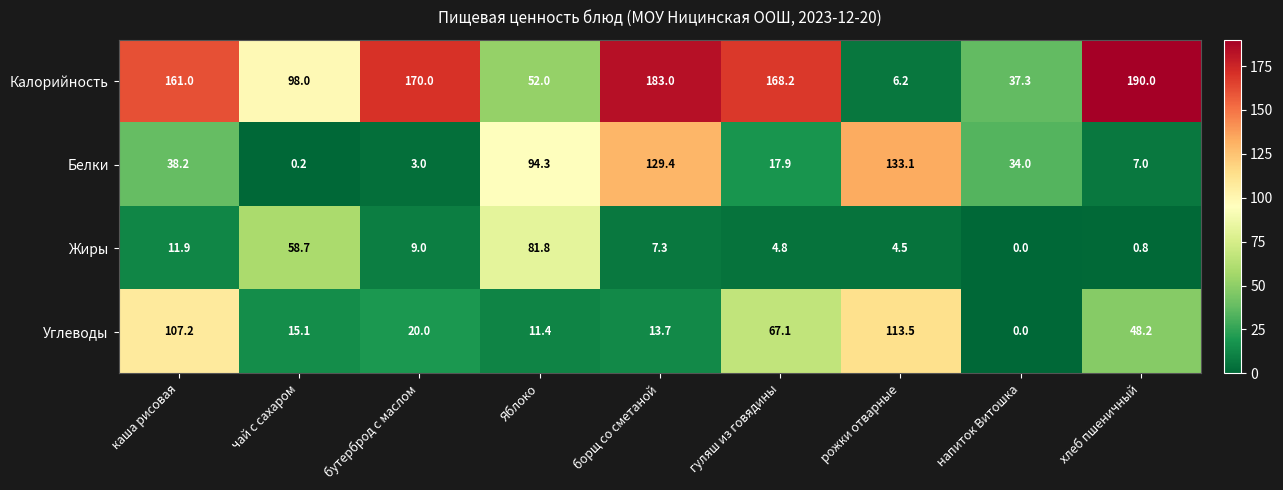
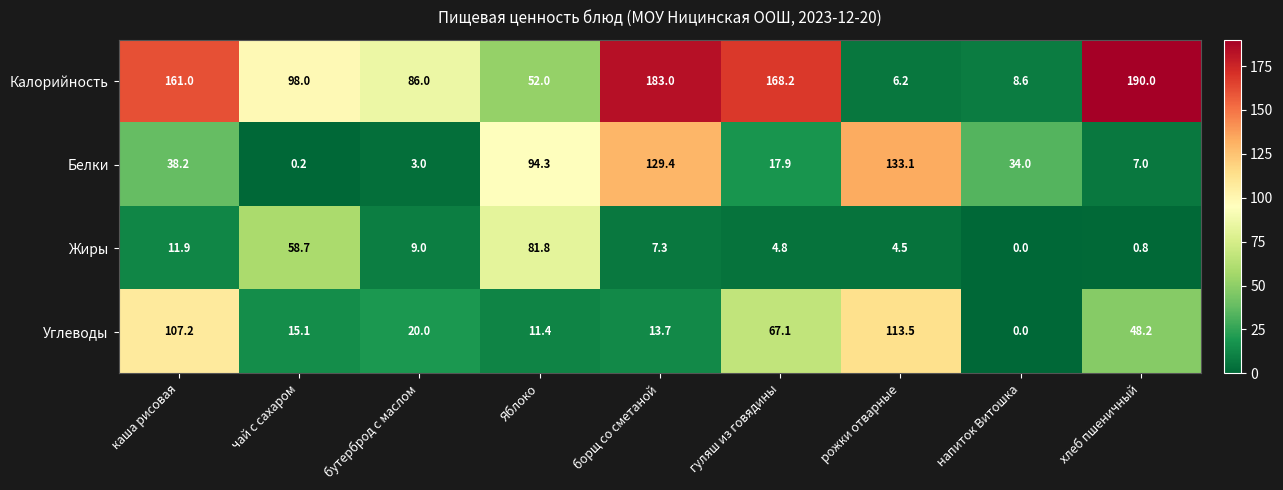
Калорийность, бутерброд с маслом: 170.0 -> 86.0
Калорийность, напиток Витошка: 37.3 -> 8.6
